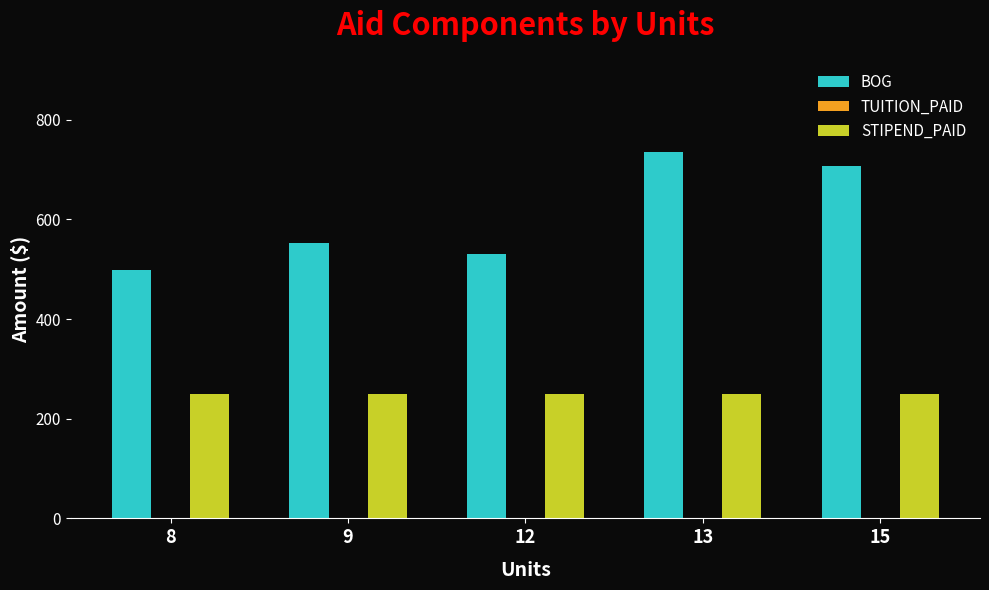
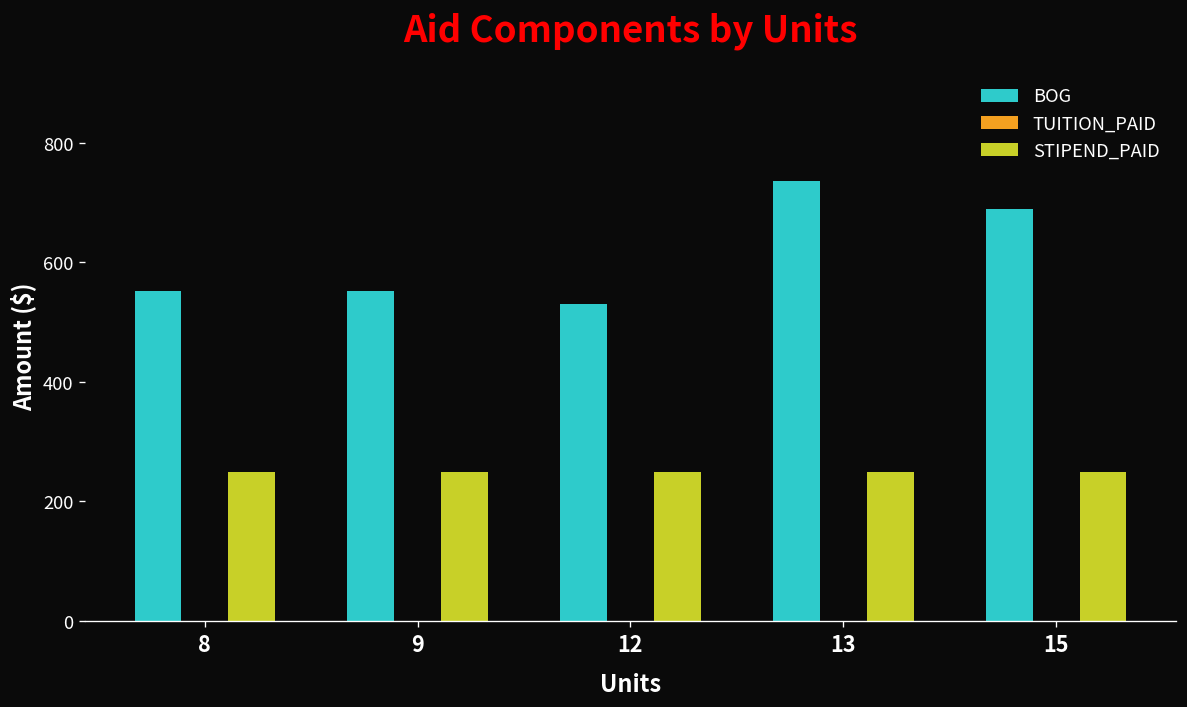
BOG, 8: 500 -> 550
BOG, 15: 710 -> 690
